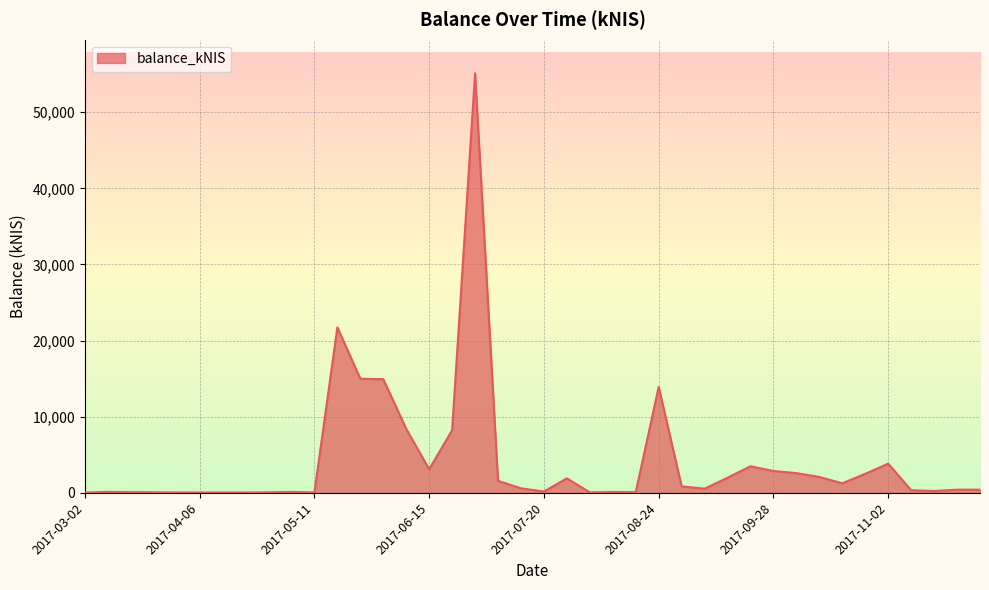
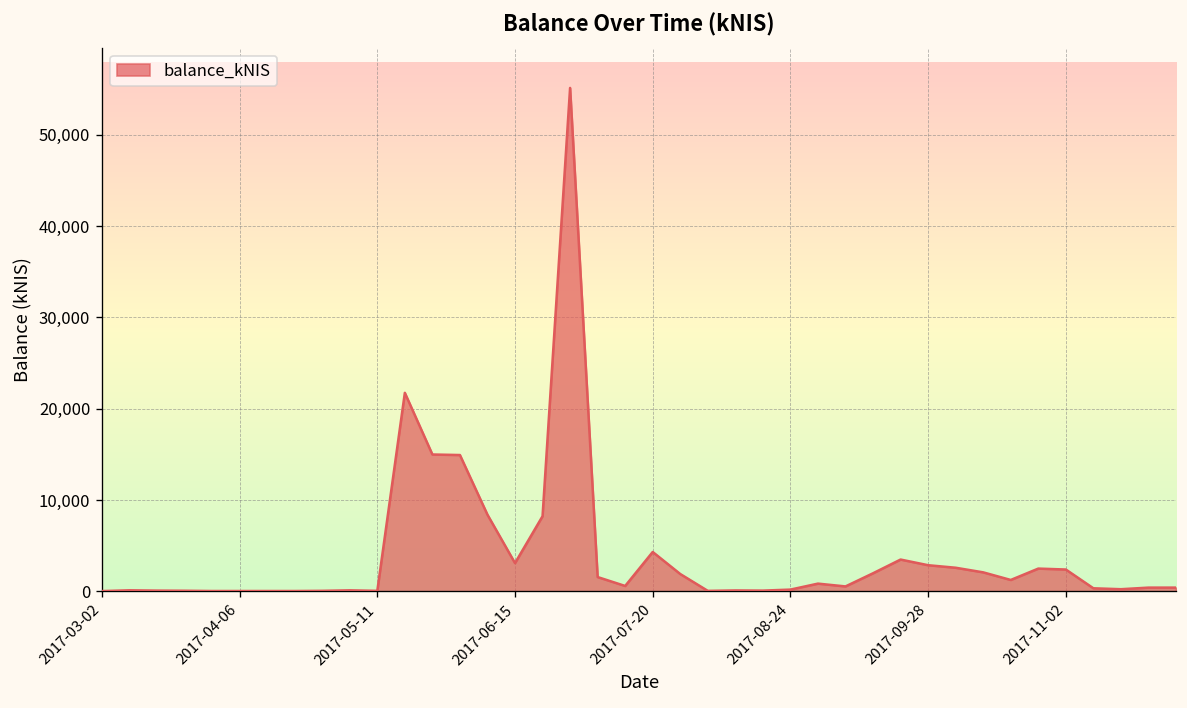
2017-07-20: 0 -> 4,000
2017-08-24: 14,000 -> 0
2017-11-02: 4,000 -> 2,000
